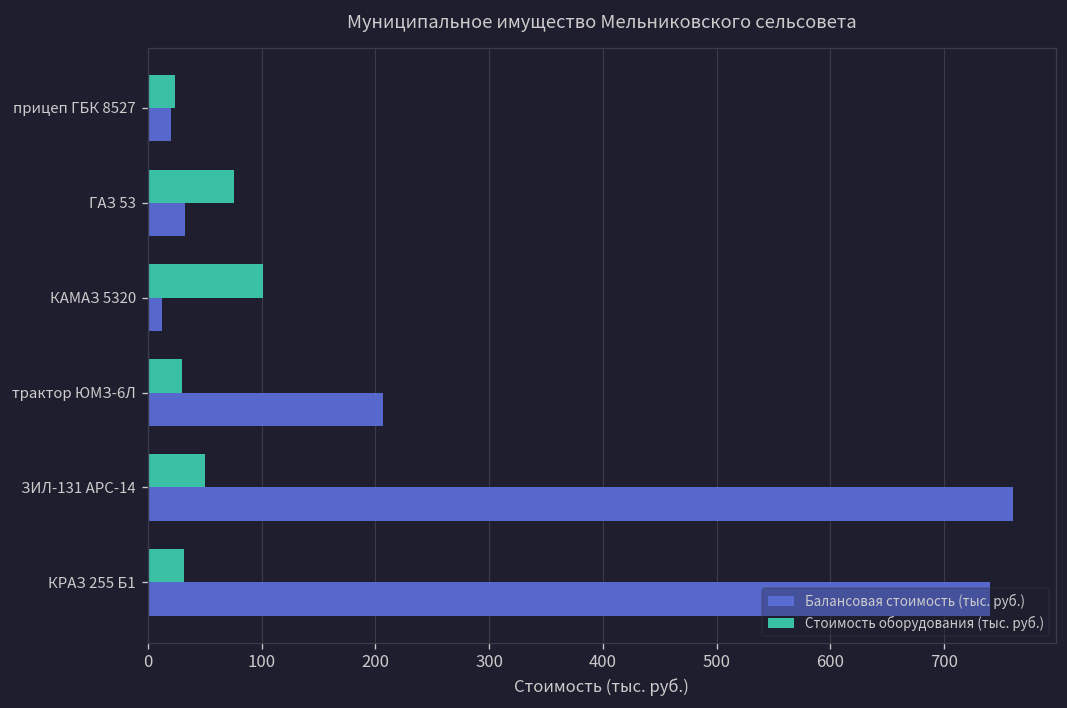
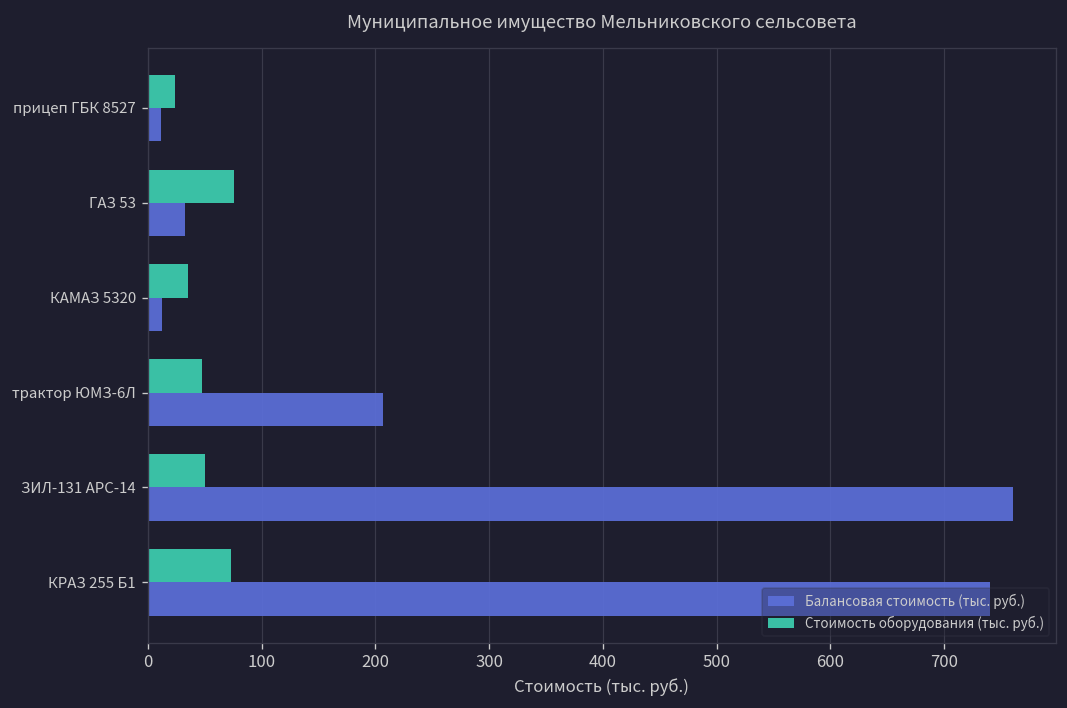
Балансовая стоимость (тыс. руб.), прицеп ГБК 8527: 20 -> 10
Стоимость оборудования (тыс. руб.), КАМАЗ 5320: 100 -> 40
Стоимость оборудования (тыс. руб.), трактор ЮМЗ-6Л: 30 -> 50
Стоимость оборудования (тыс. руб.), КРАЗ 255 Б1: 30 -> 70
